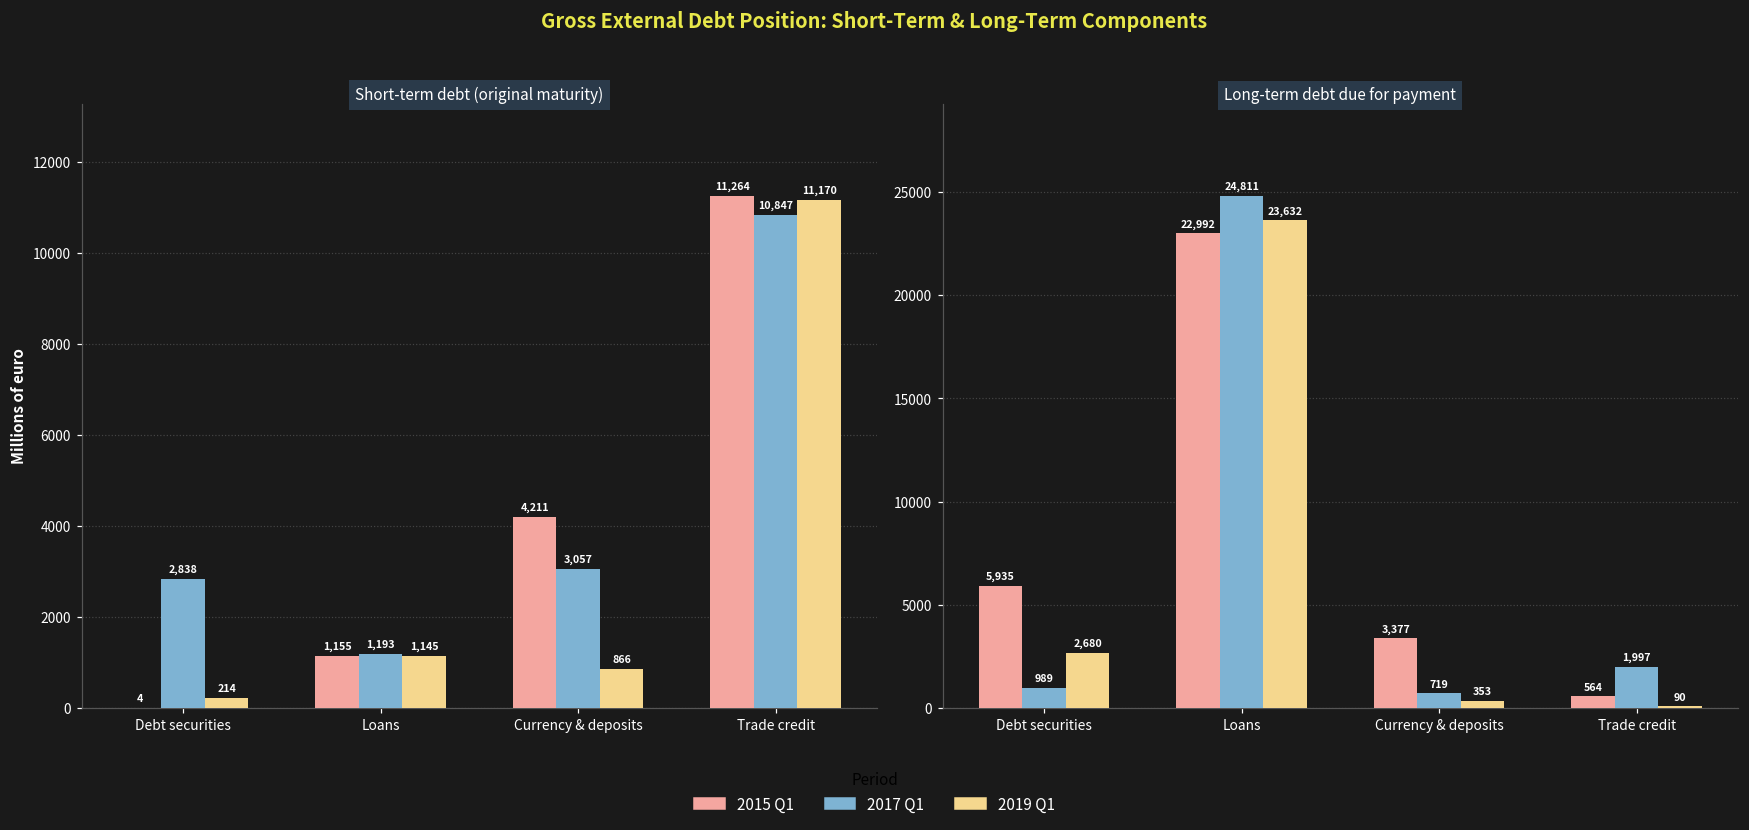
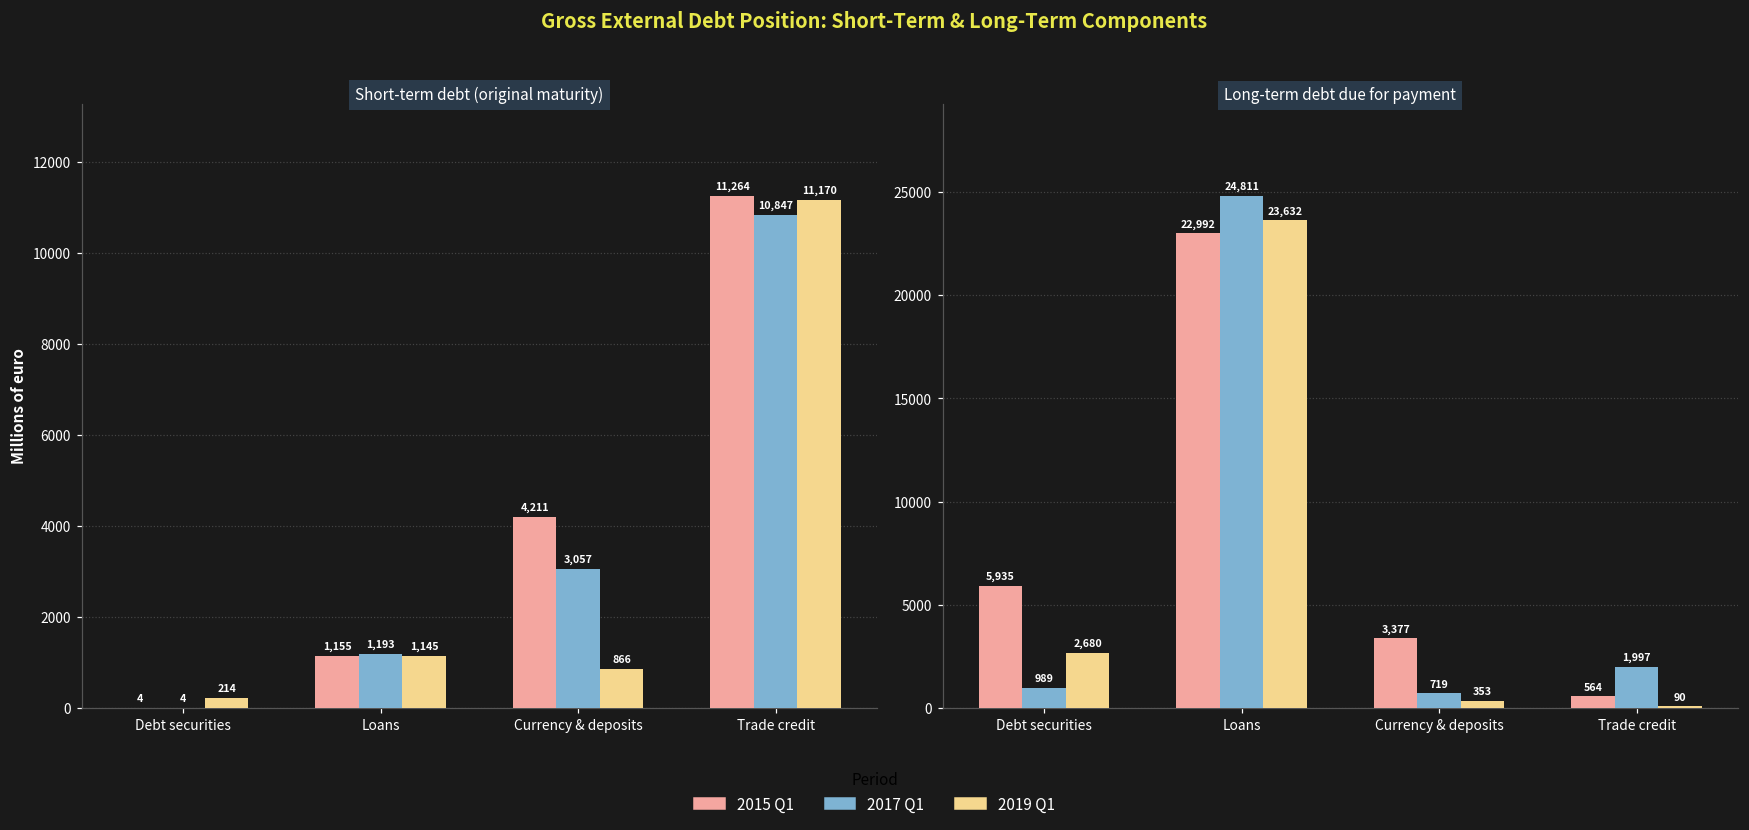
Short-term debt (original maturity), 2017 Q1, Debt securities: 2,838 -> 4
